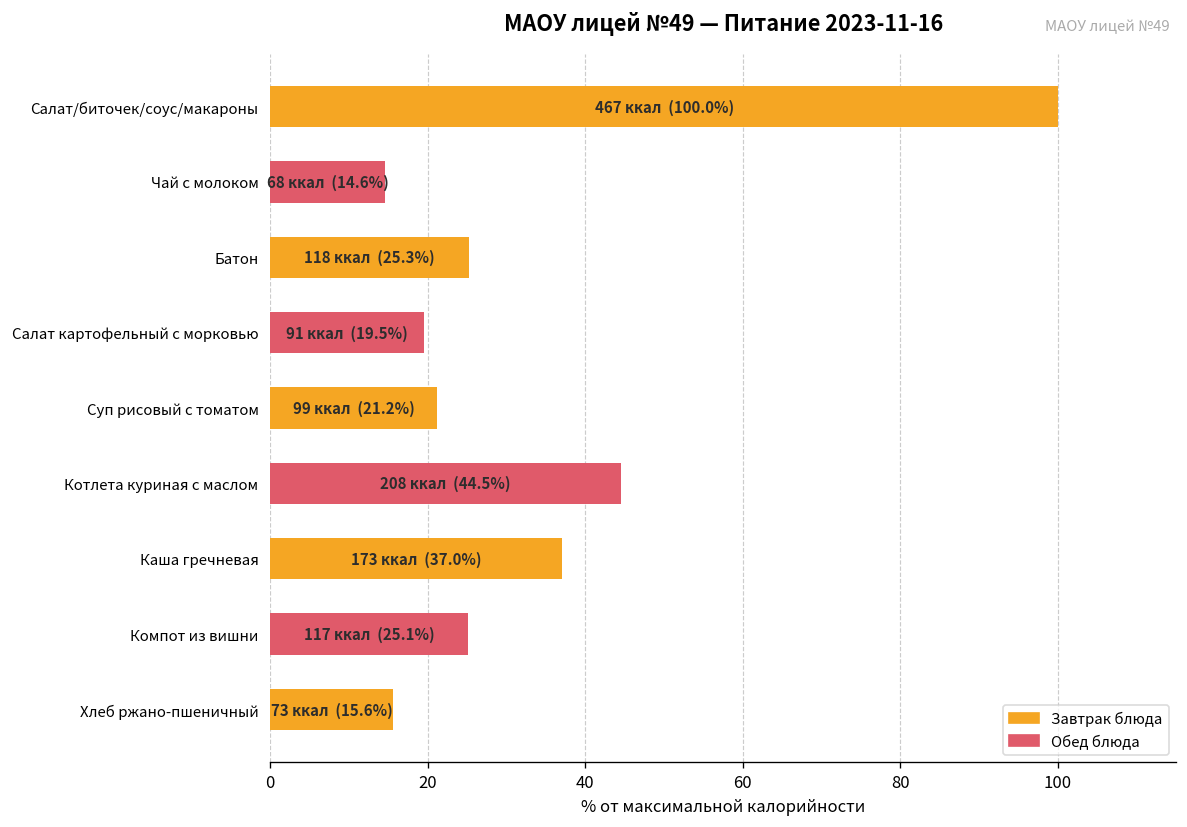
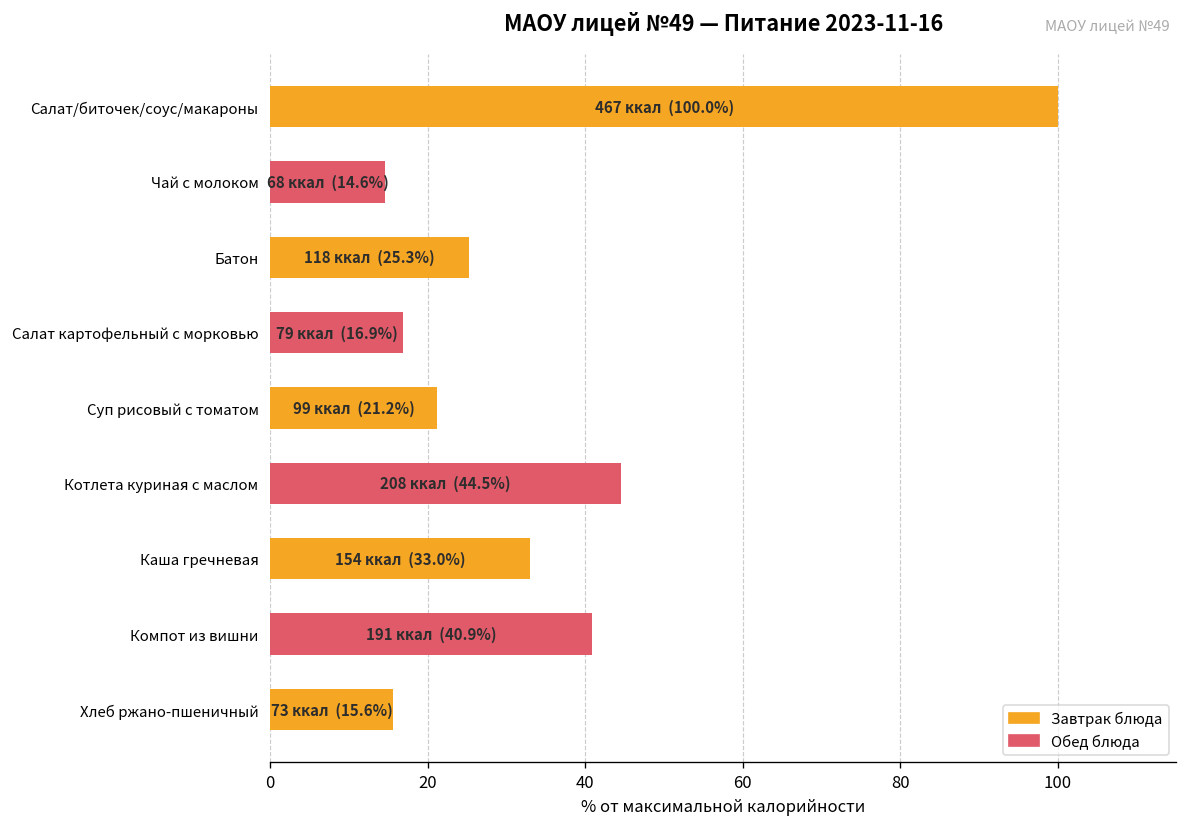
Салат картофельный с морковью: 91 ккал (19.5%) -> 79 ккал (16.9%)
Каша гречневая: 173 ккал (37.0%) -> 154 ккал (33.0%)
Компот из вишни: 117 ккал (25.1%) -> 191 ккал (40.9%)
